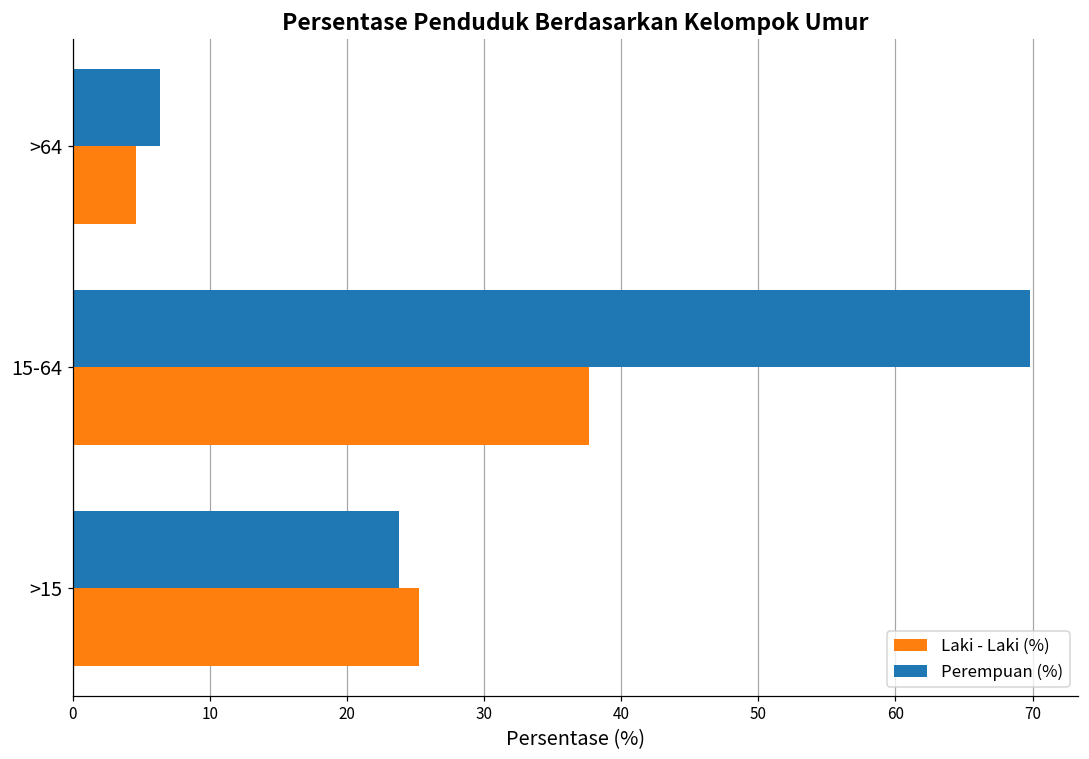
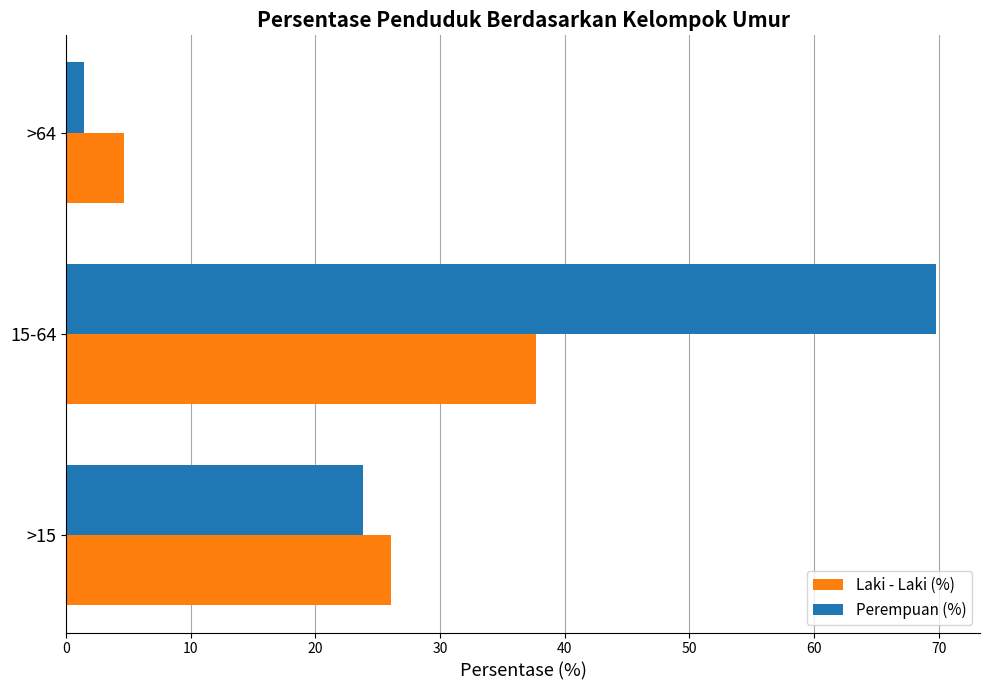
Perempuan (%), >64: 6.4 -> 1.5
Laki - Laki (%), >15: 25.3 -> 26.1
